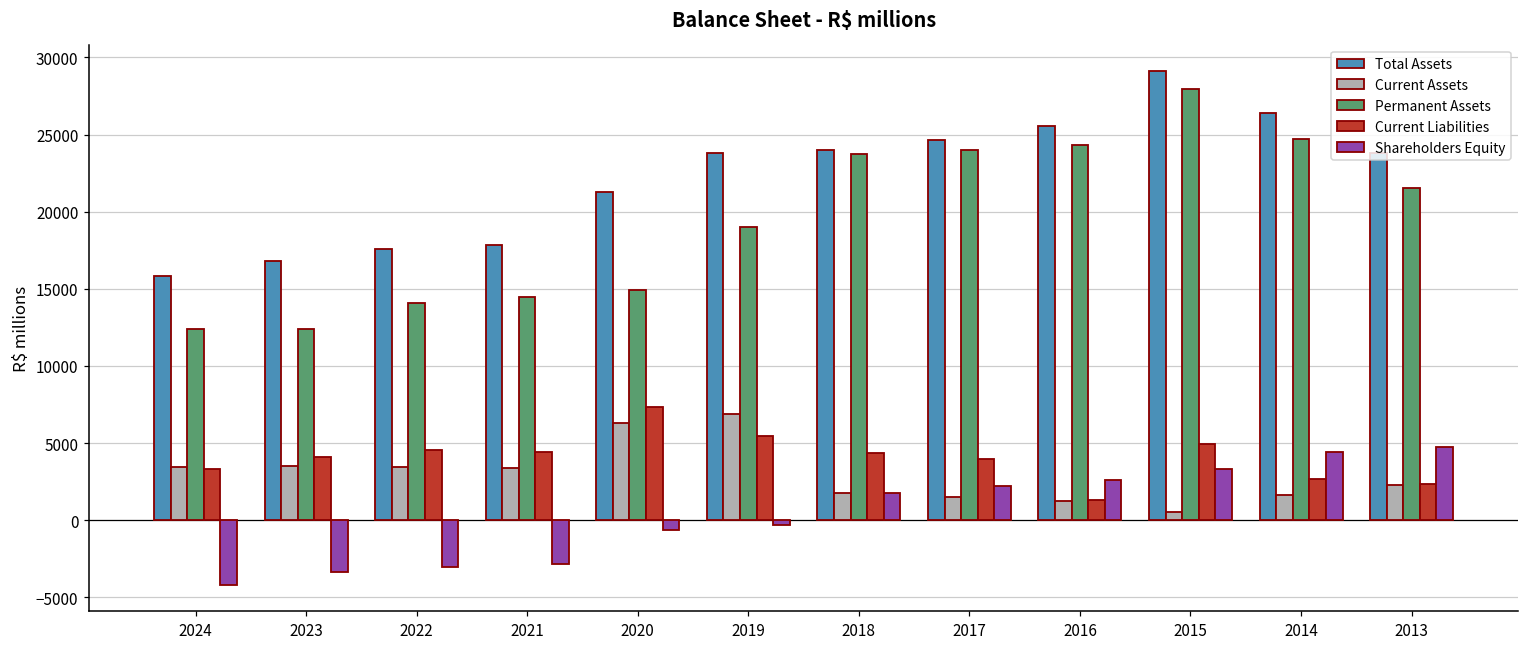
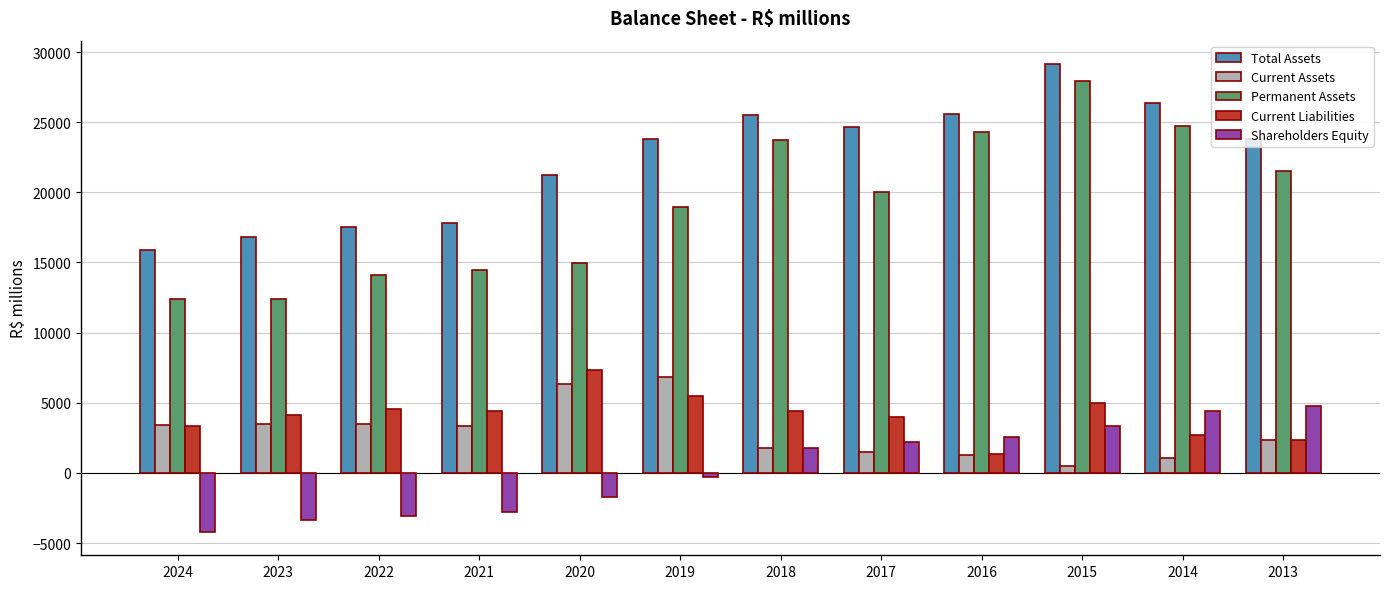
Shareholders Equity, 2020: -600 -> -1700
Total Assets, 2018: 24000 -> 25500
Permanent Assets, 2017: 24000 -> 20000
Current Assets, 2014: 1700 -> 1100
